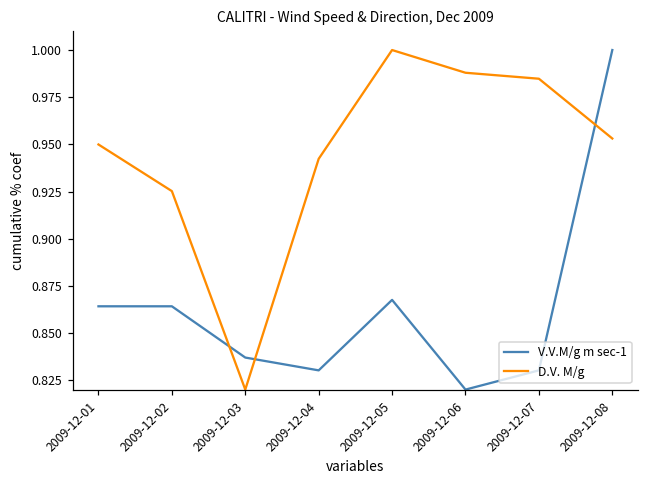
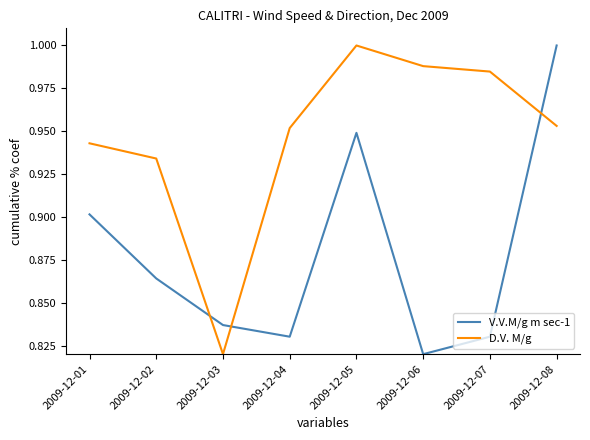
V.V.M/g m sec-1, 2009-12-01: 0.864 -> 0.902
D.V. M/g, 2009-12-01: 0.950 -> 0.943
D.V. M/g, 2009-12-02: 0.925 -> 0.934
D.V. M/g, 2009-12-04: 0.942 -> 0.952
V.V.M/g m sec-1, 2009-12-05: 0.868 -> 0.949
